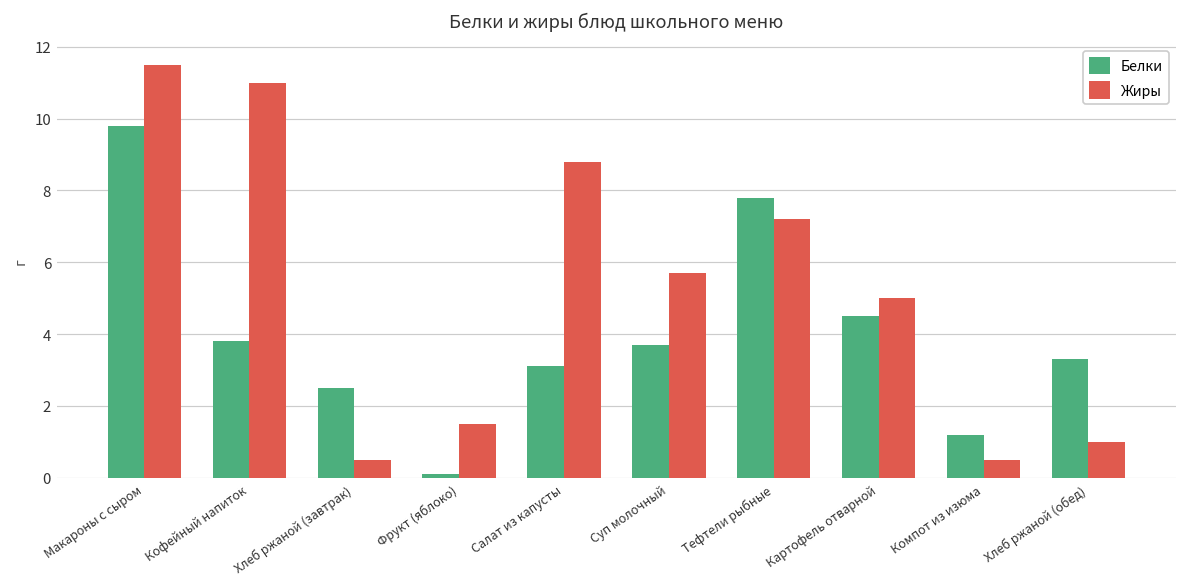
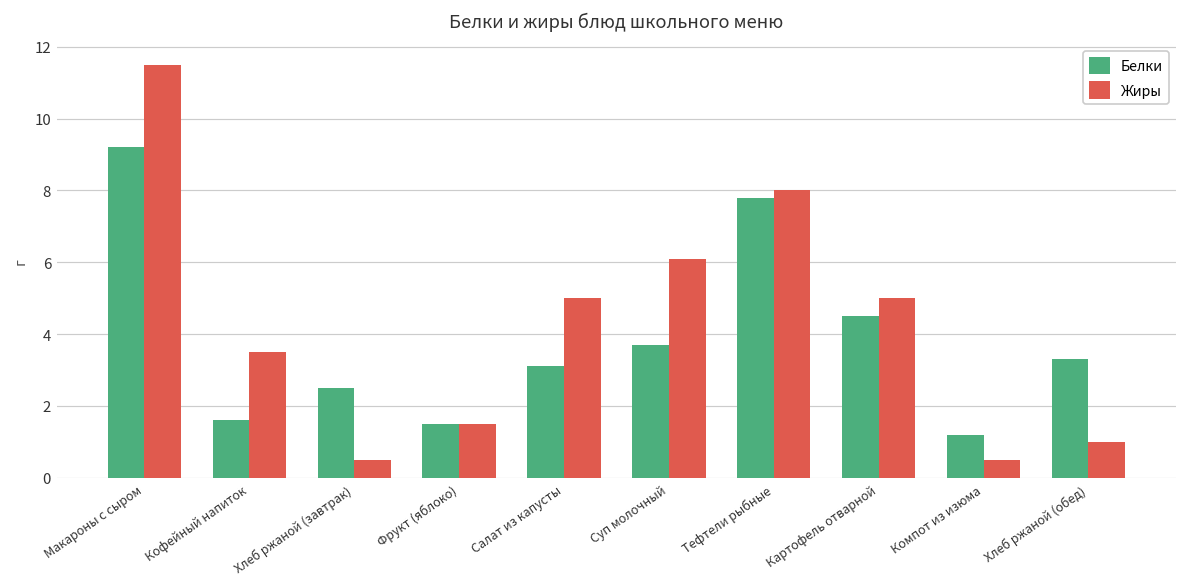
Белки, Макароны с сыром: 9.8 -> 9.2
Белки, Кофейный напиток: 3.8 -> 1.6
Жиры, Кофейный напиток: 11.0 -> 3.5
Белки, Фрукт (яблоко): 0.1 -> 1.5
Жиры, Салат из капусты: 8.8 -> 5.0
Жиры, Суп молочный: 5.7 -> 6.1
Жиры, Тефтели рыбные: 7.2 -> 8.0
